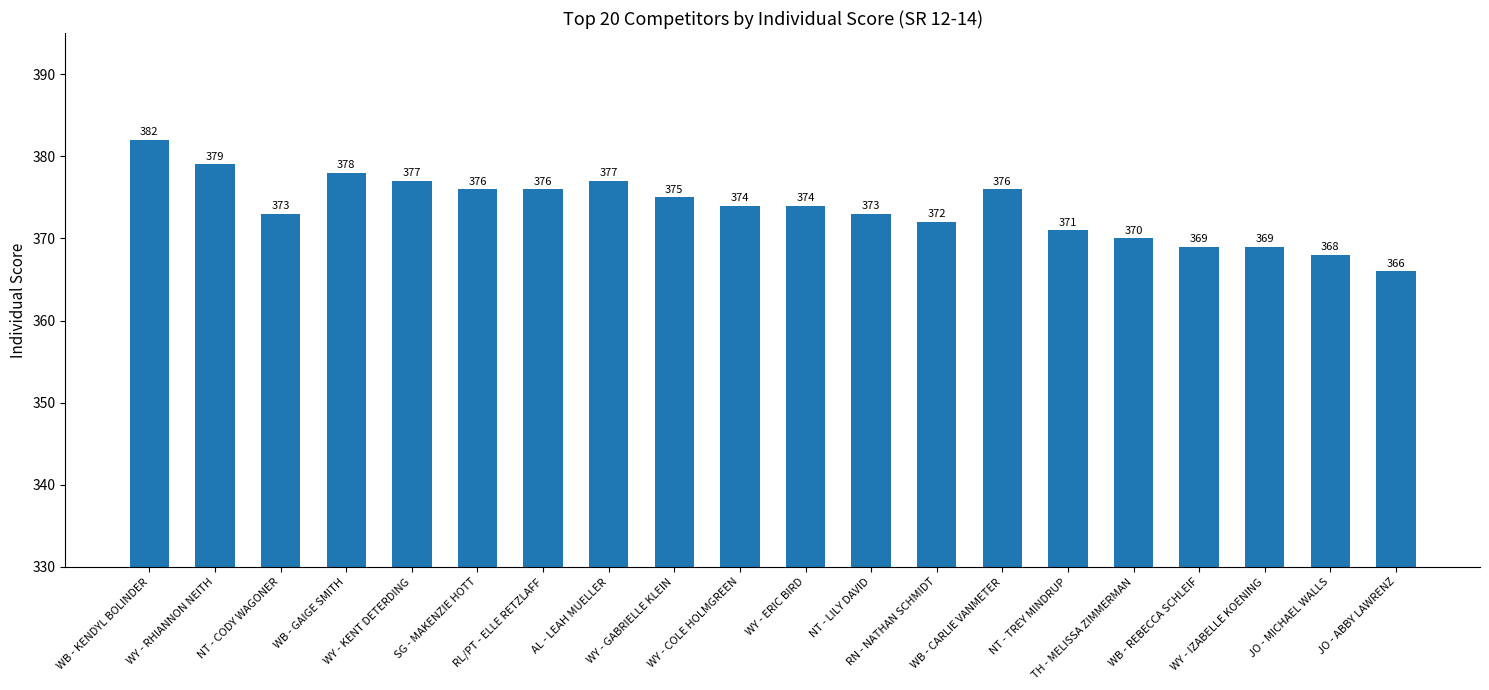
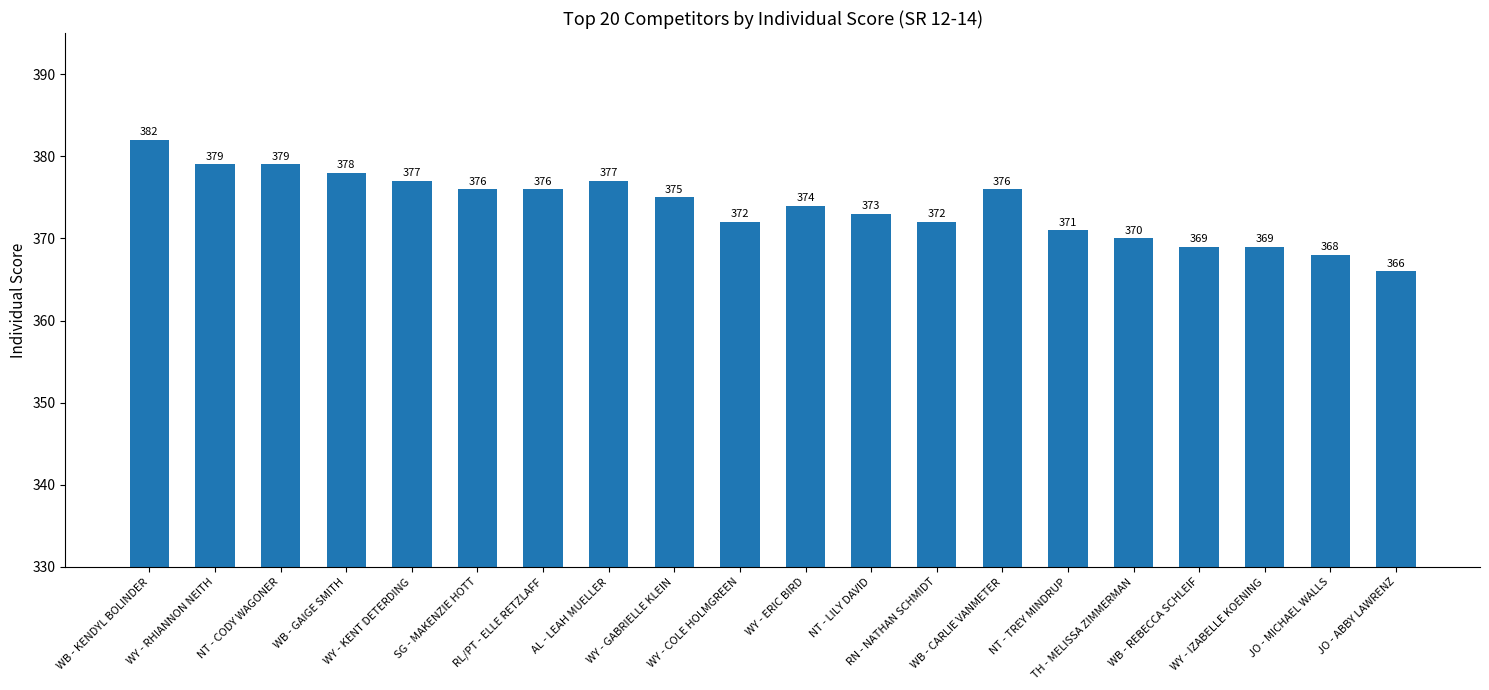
NT - CODY WAGONER: 373 -> 379
WY - COLE HOLMGREEN: 374 -> 372
